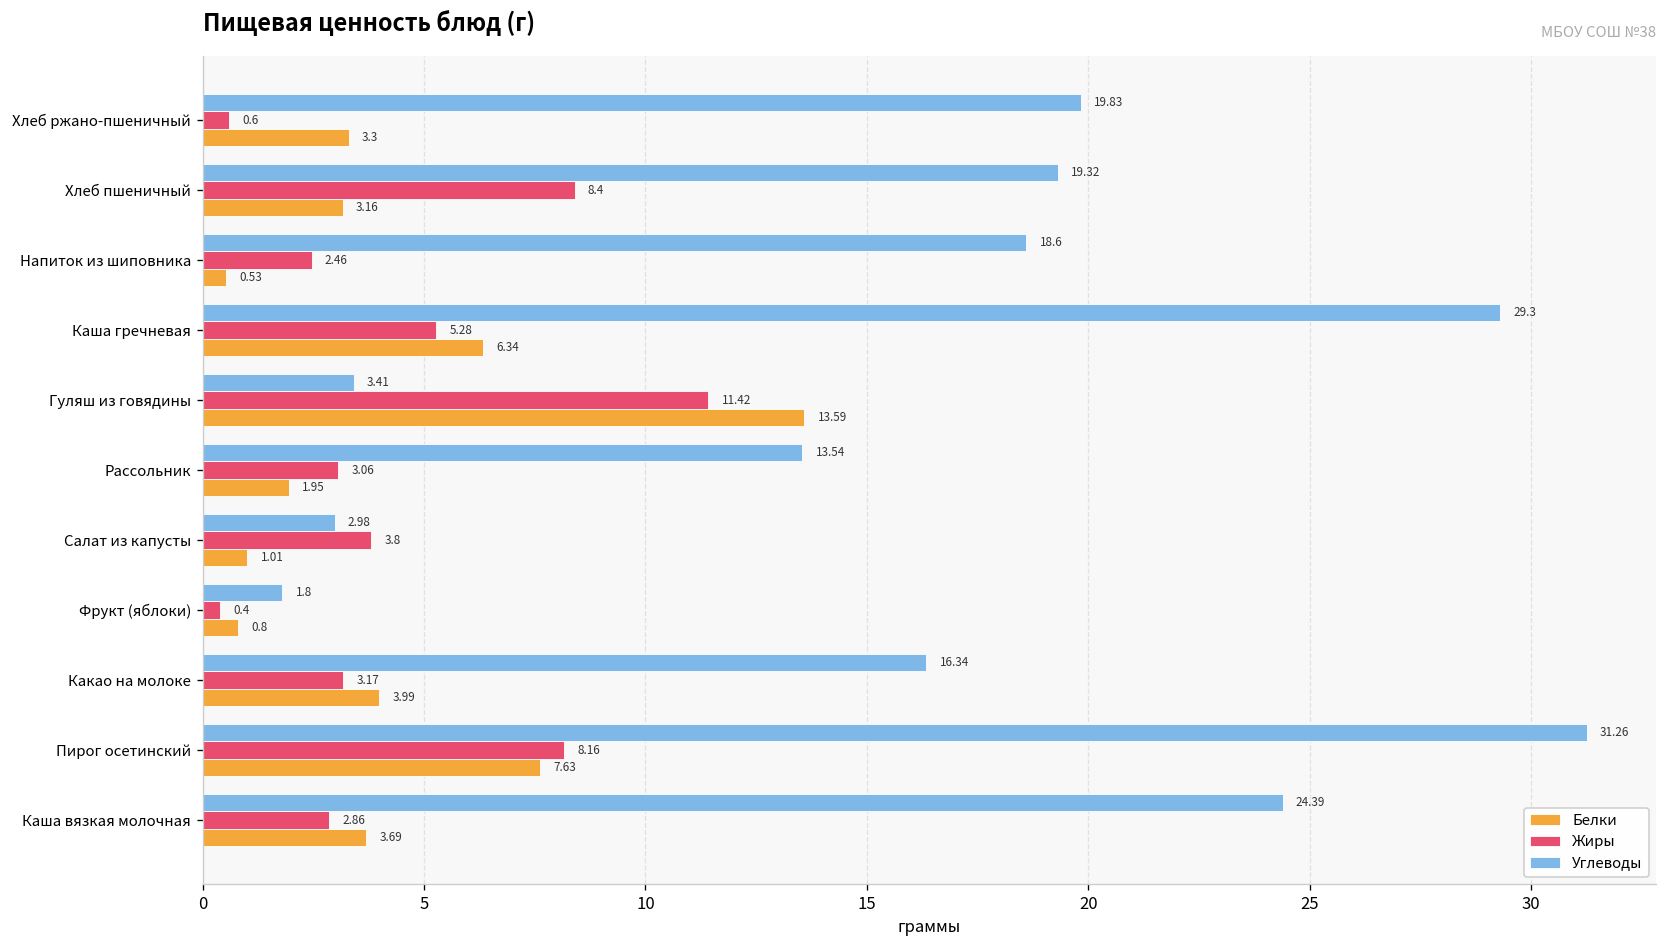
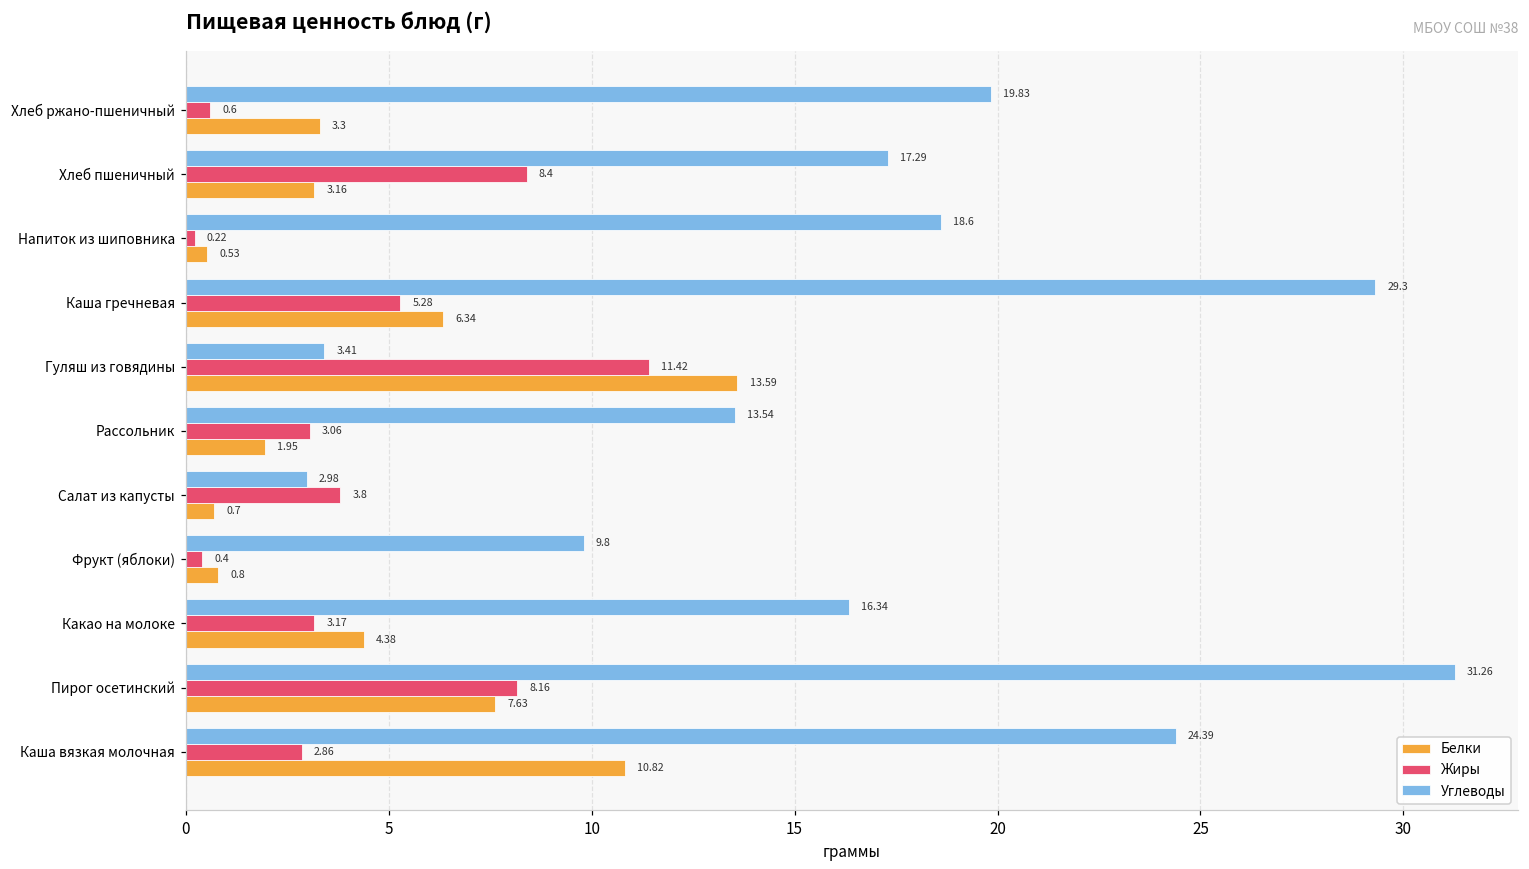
Углеводы, Хлеб пшеничный: 19.32 -> 17.29
Жиры, Напиток из шиповника: 2.46 -> 0.22
Белки, Салат из капусты: 1.01 -> 0.7
Углеводы, Фрукт (яблоки): 1.8 -> 9.8
Белки, Какао на молоке: 3.99 -> 4.38
Белки, Каша вязкая молочная: 3.69 -> 10.82
